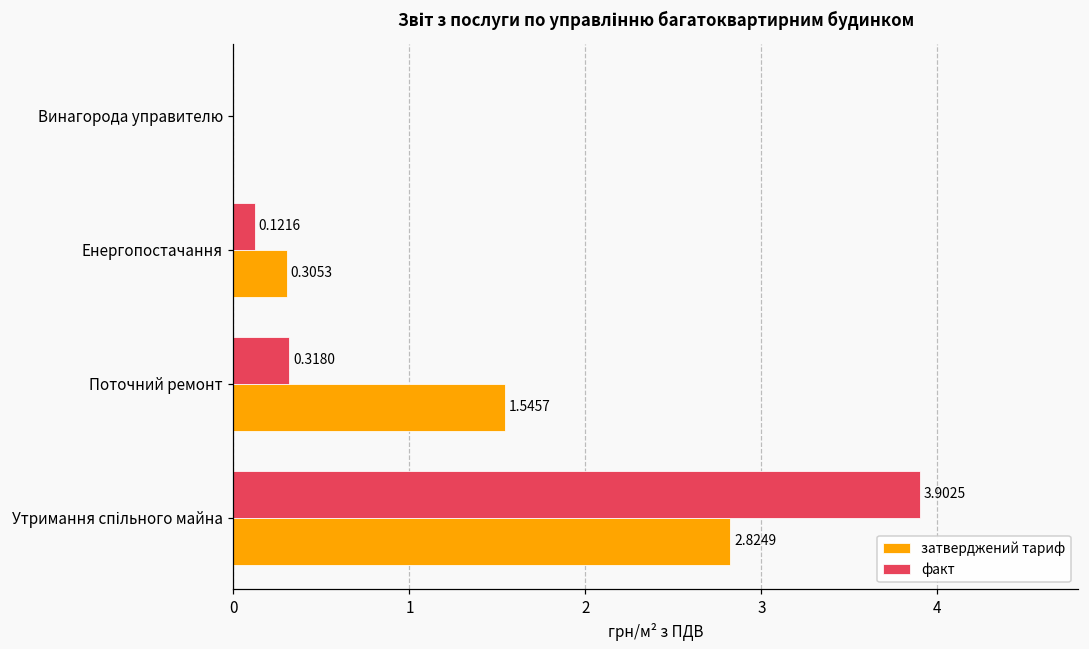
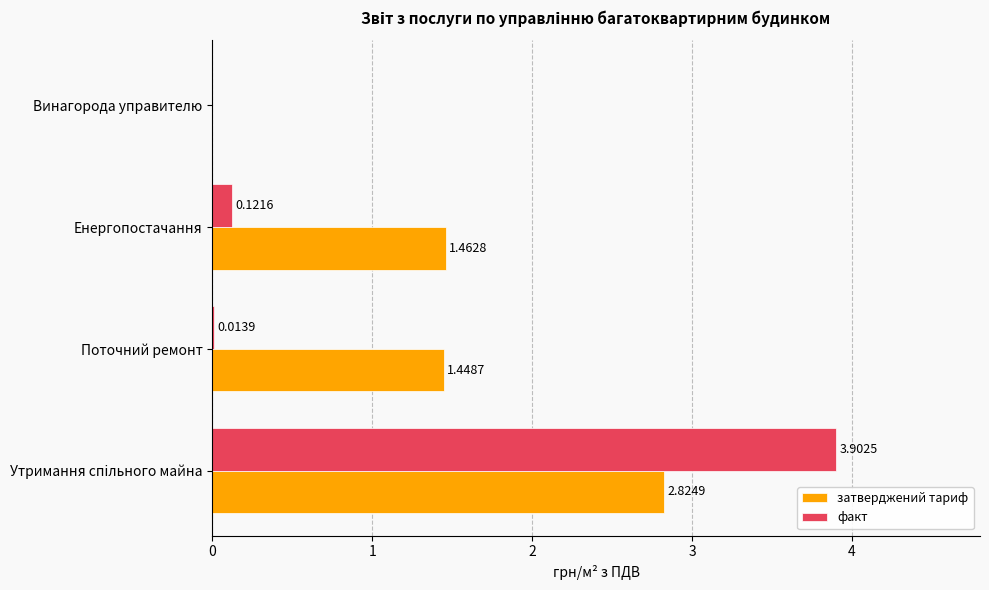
затверджений тариф, Енергопостачання: 0.3053 -> 1.4628
факт, Поточний ремонт: 0.3180 -> 0.0139
затверджений тариф, Поточний ремонт: 1.5457 -> 1.4487
